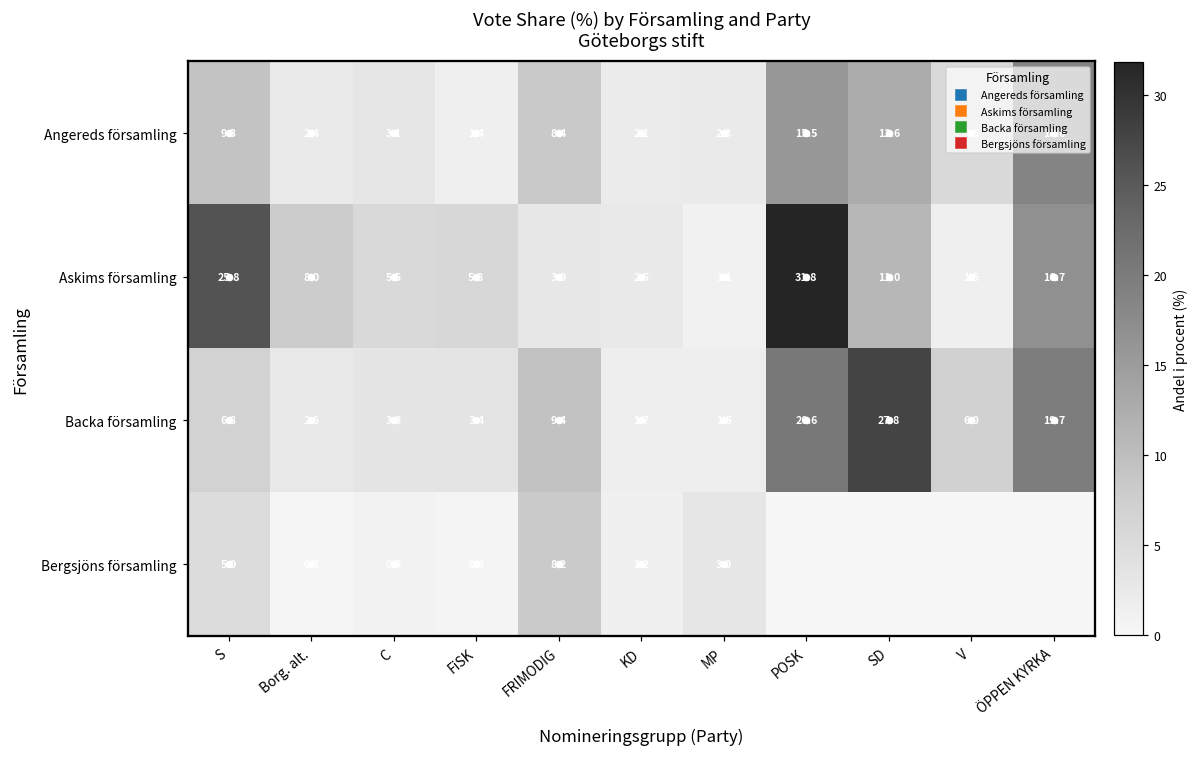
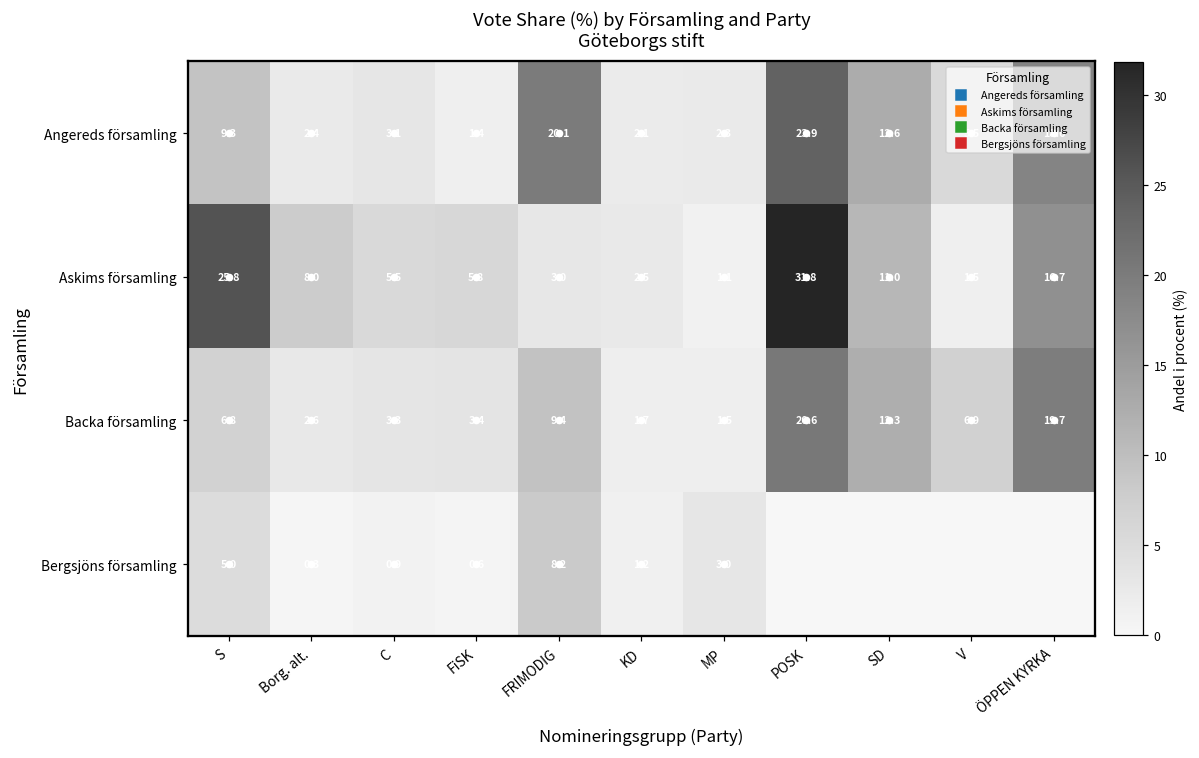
Angereds församling, FRIMODIG: 8.4 -> 20.1
Angereds församling, POSK: 15.5 -> 23.9
Backa församling, SD: 27.8 -> 12.3
